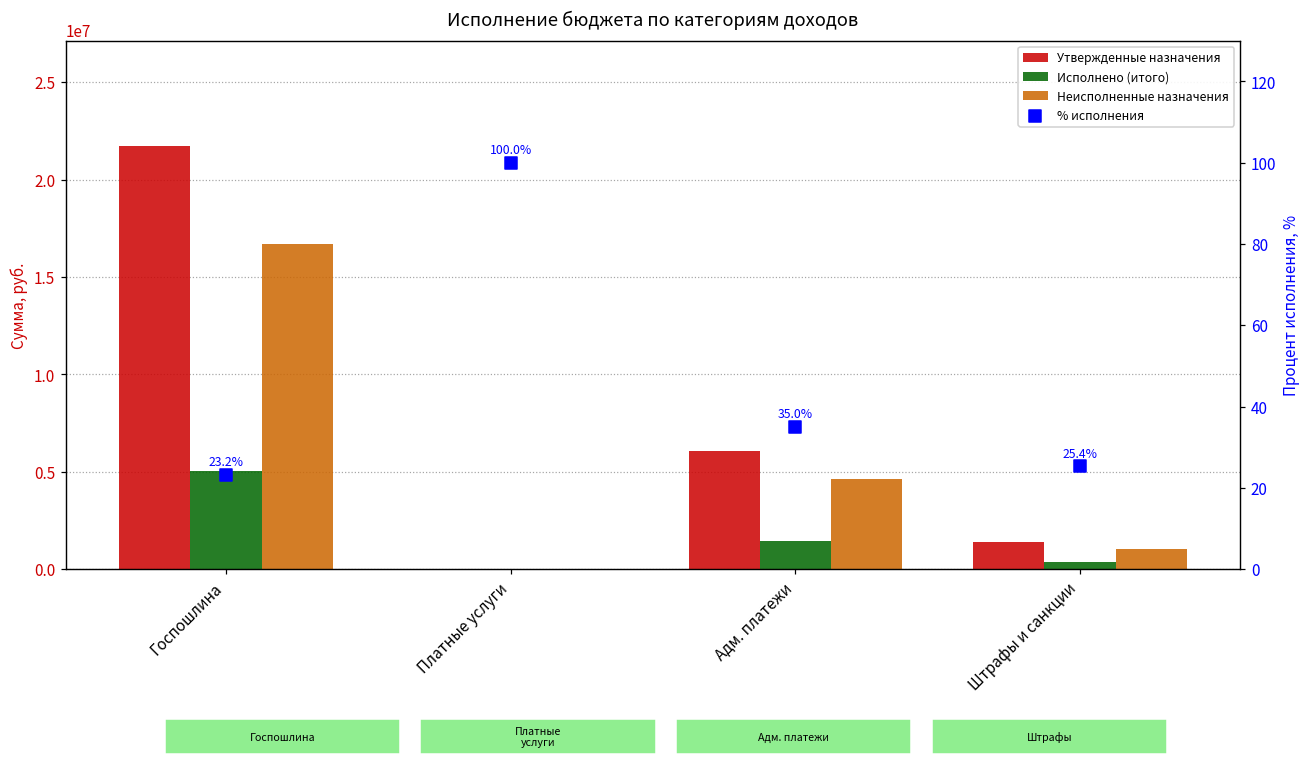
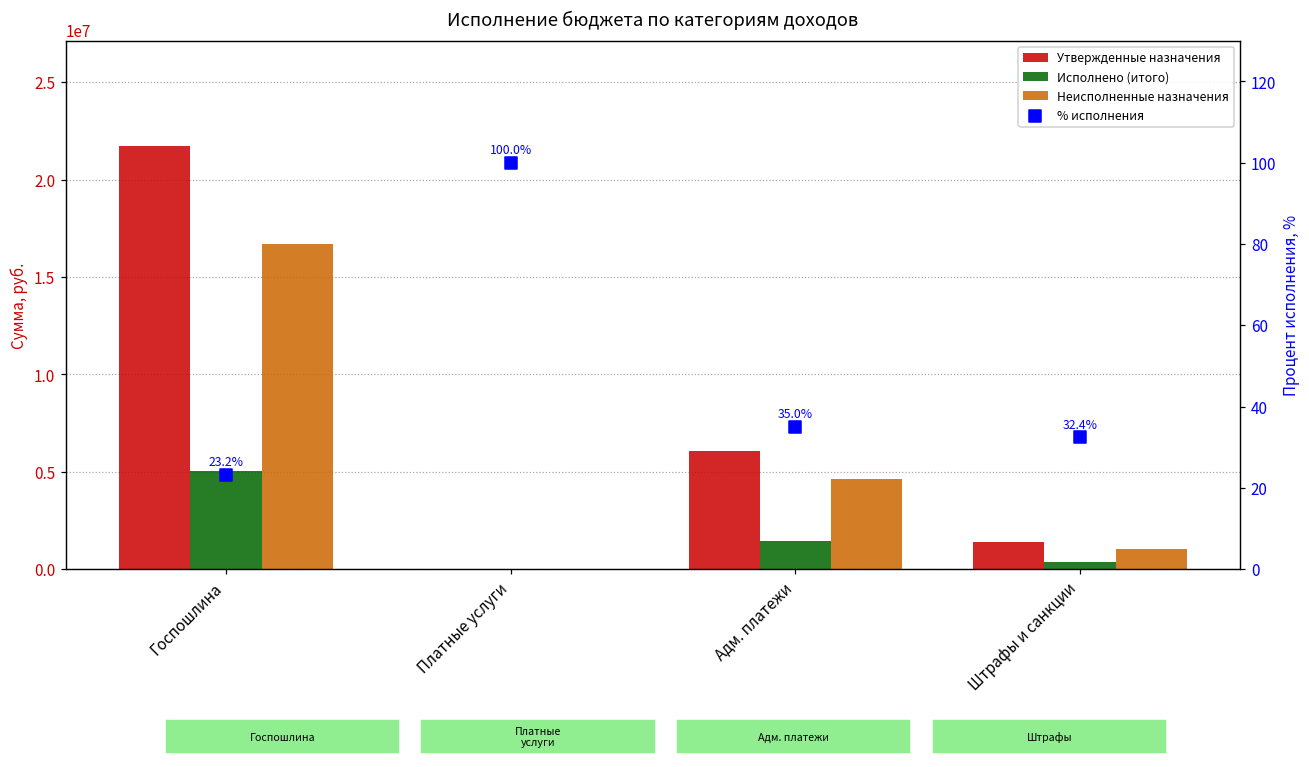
% исполнения, Штрафы и санкции: 25.4% -> 32.4%
